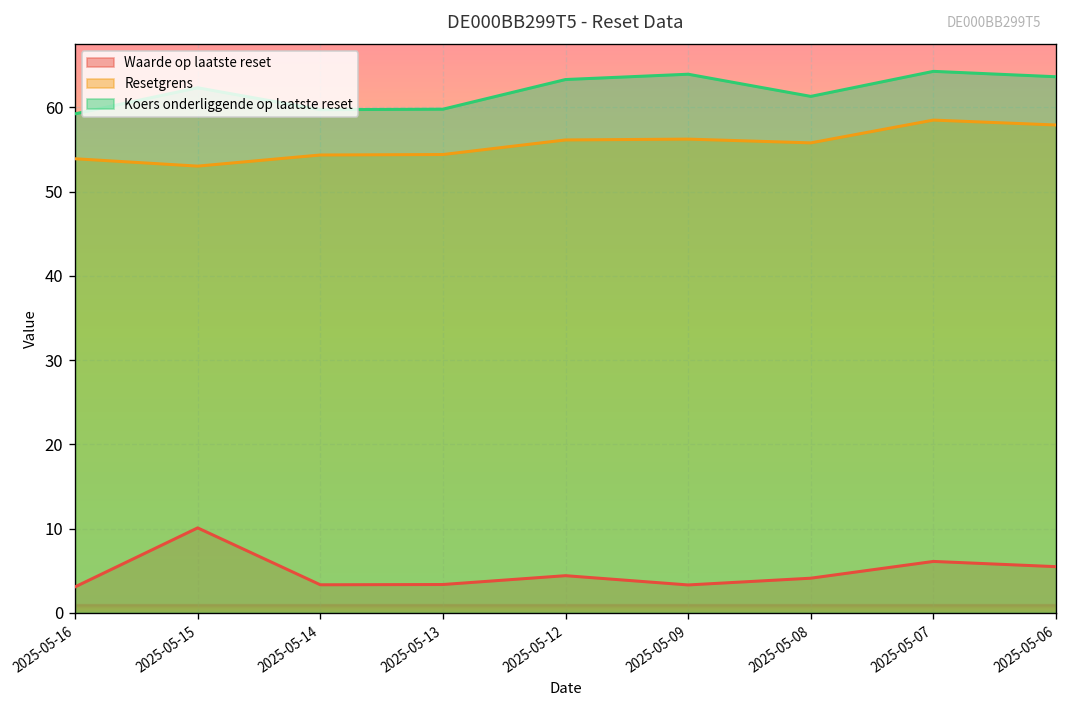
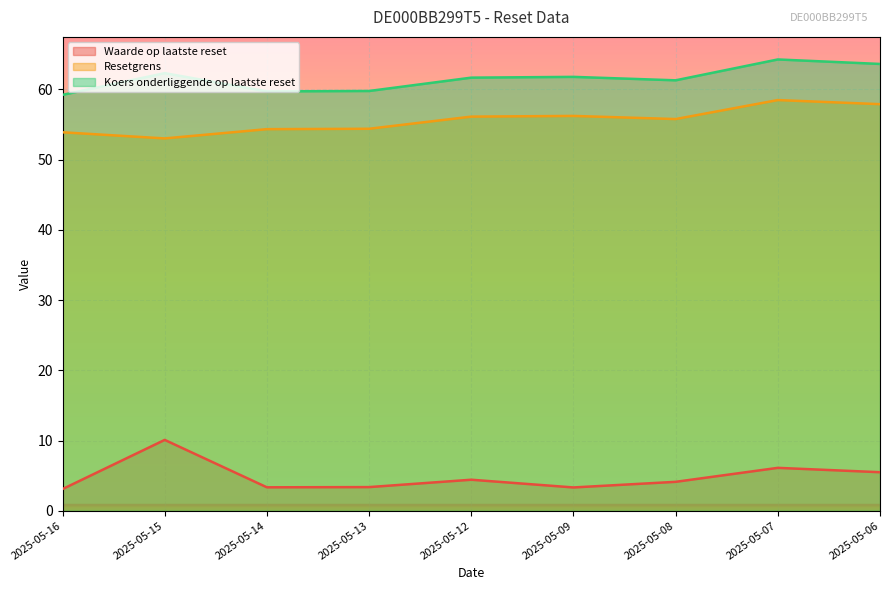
Koers onderliggende op laatste reset, 2025-05-12: 63 -> 62
Koers onderliggende op laatste reset, 2025-05-09: 64 -> 62
